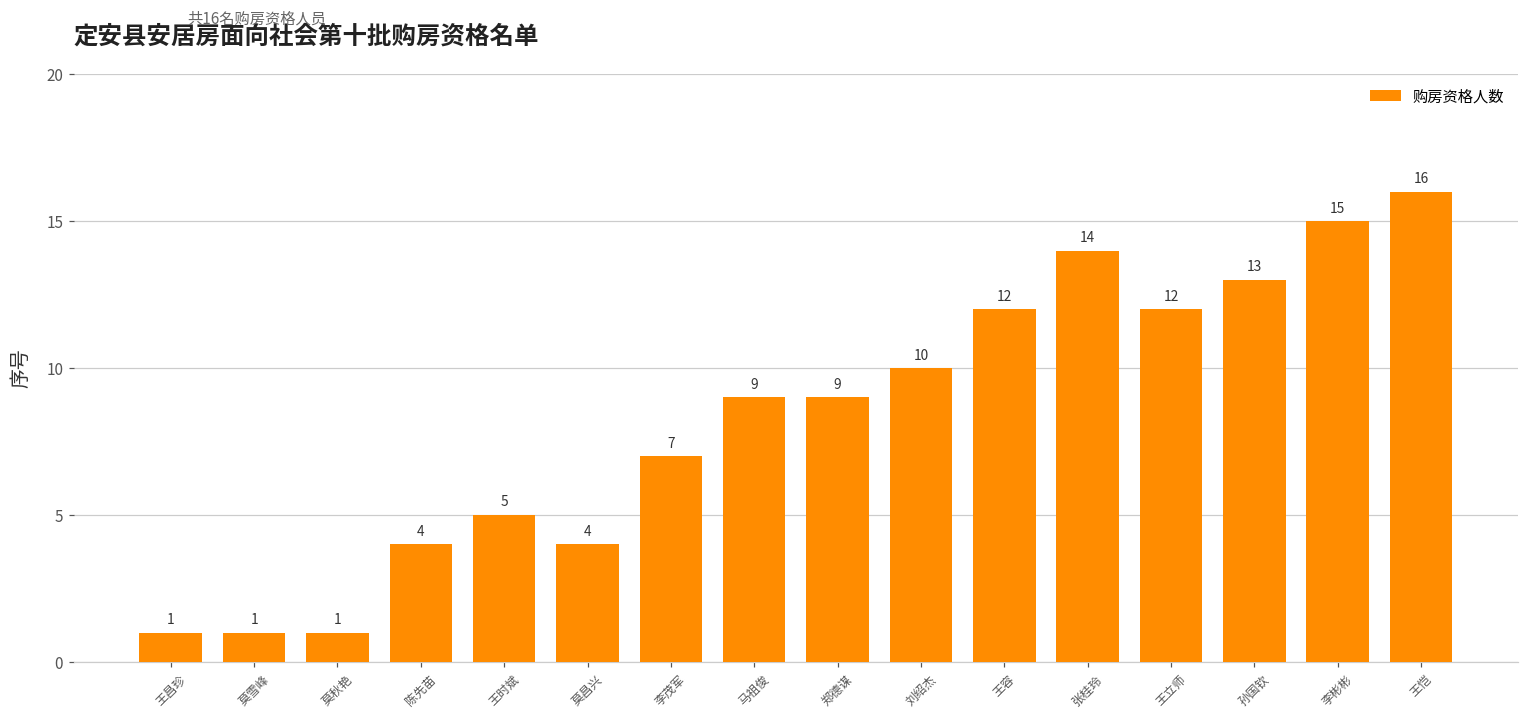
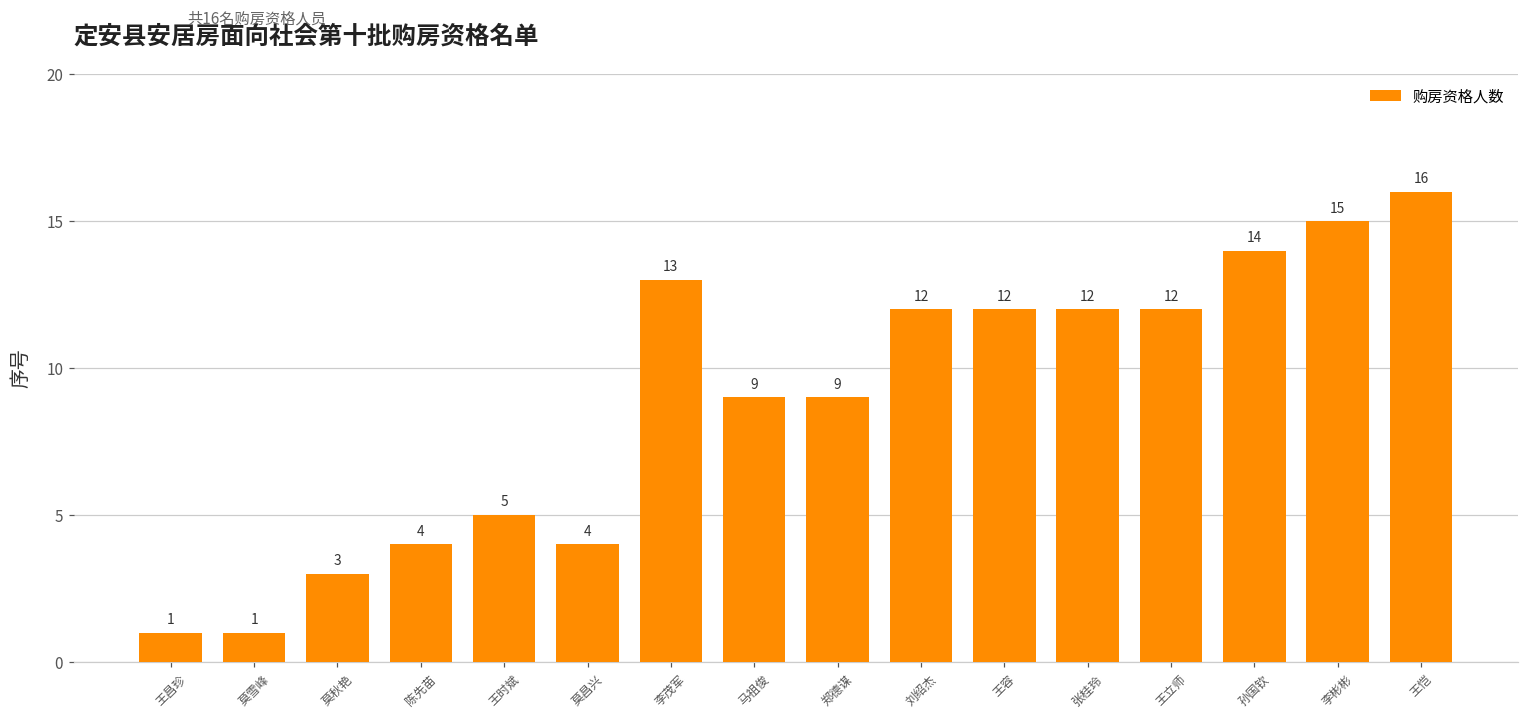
莫秋艳: 1 -> 3
李茂军: 7 -> 13
刘绍杰: 10 -> 12
张桂玲: 14 -> 12
孙国钦: 13 -> 14
